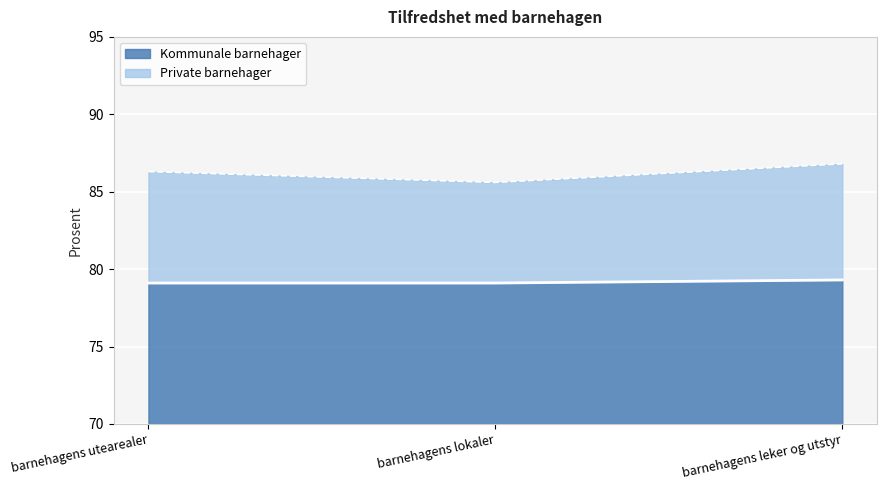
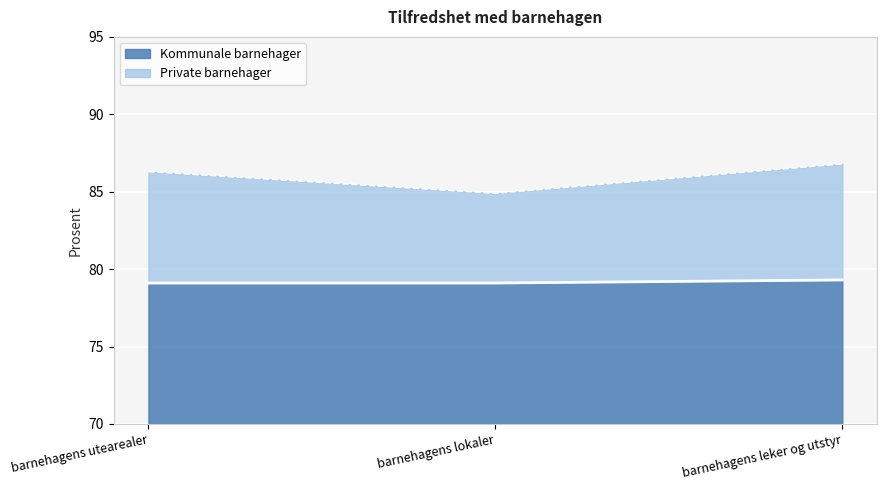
Private barnehager, barnehagens lokaler: 85.6 -> 84.9
